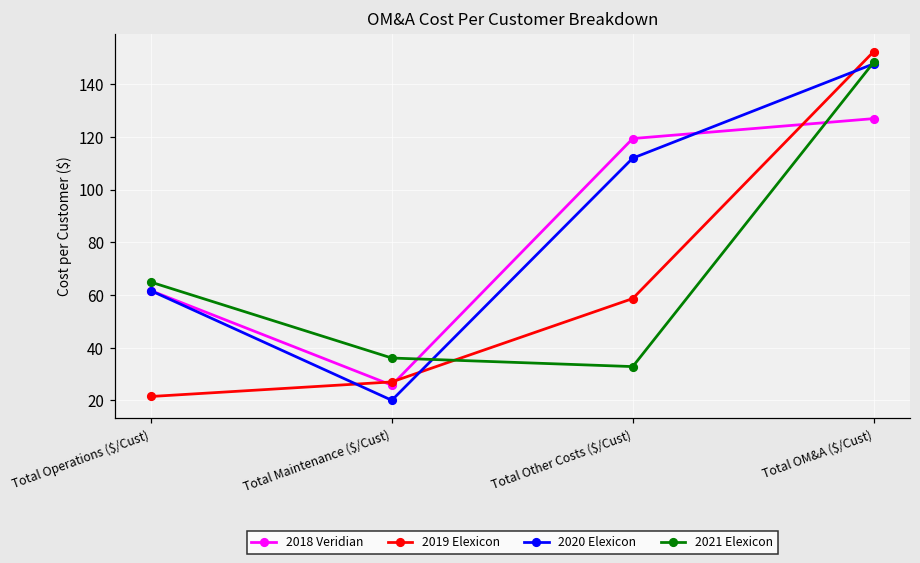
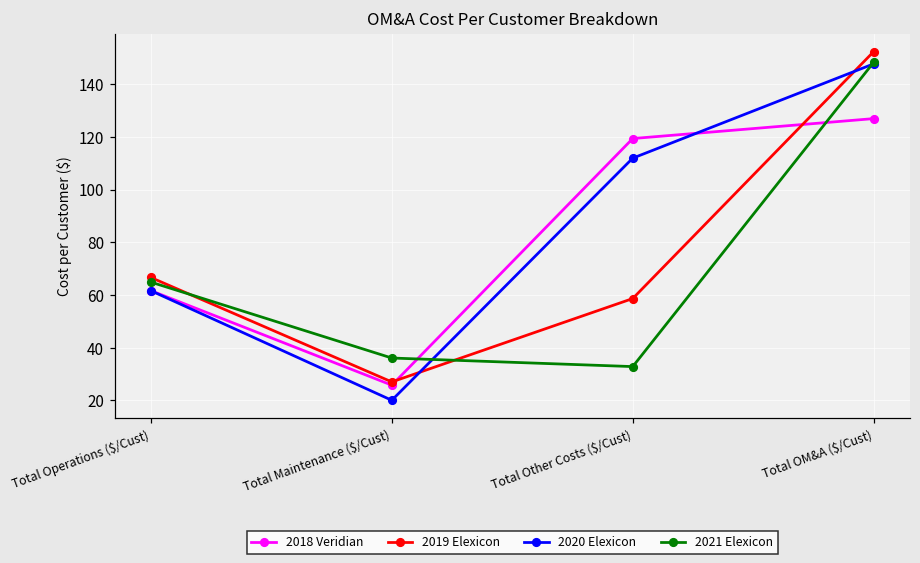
2019 Elexicon, Total Operations ($/Cust): 22 -> 67
